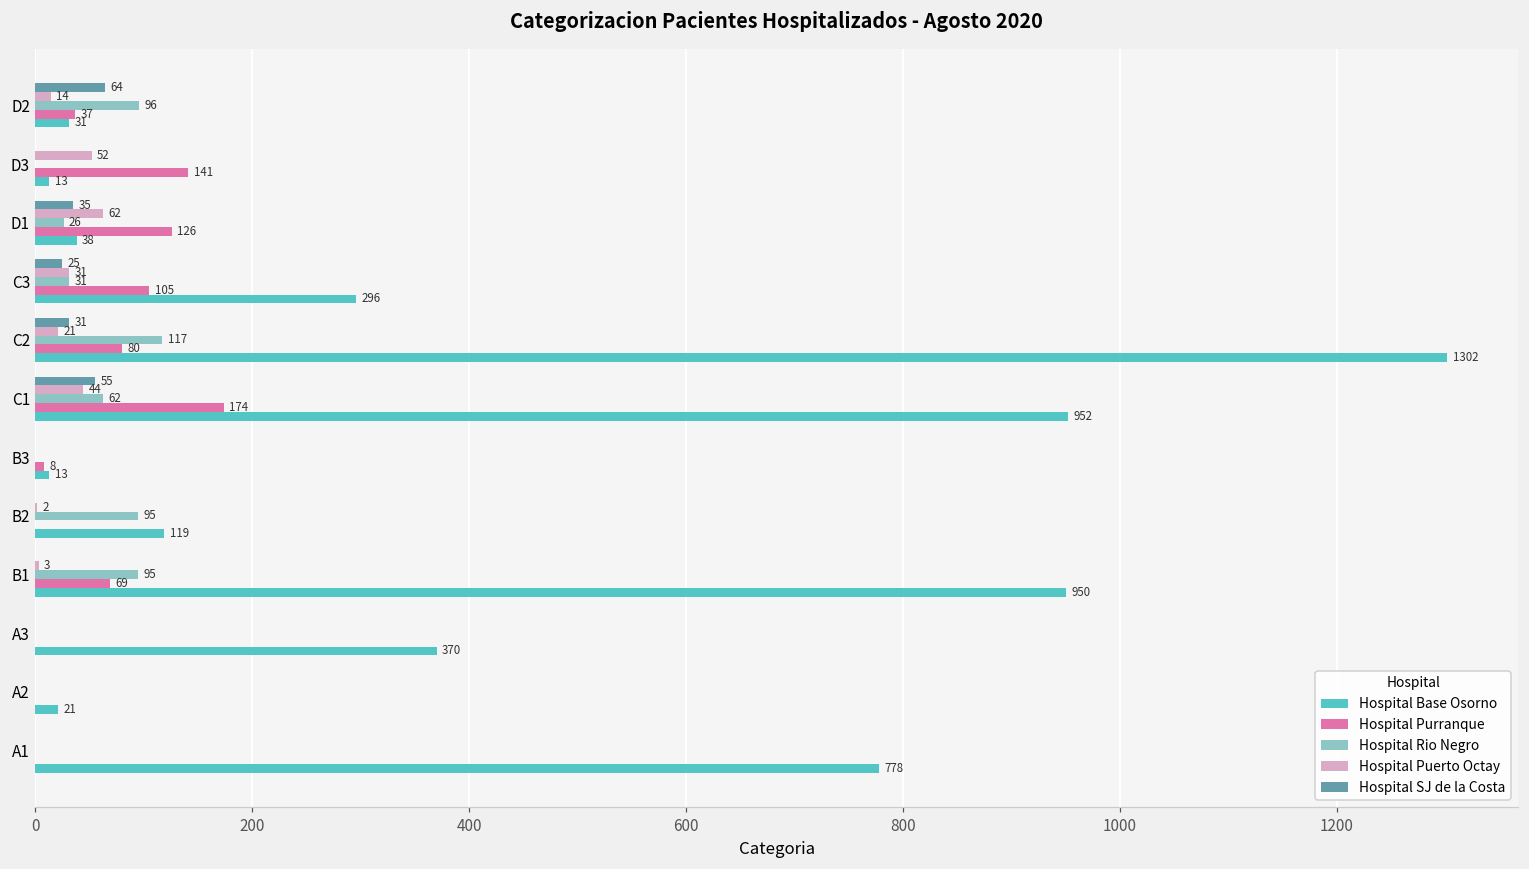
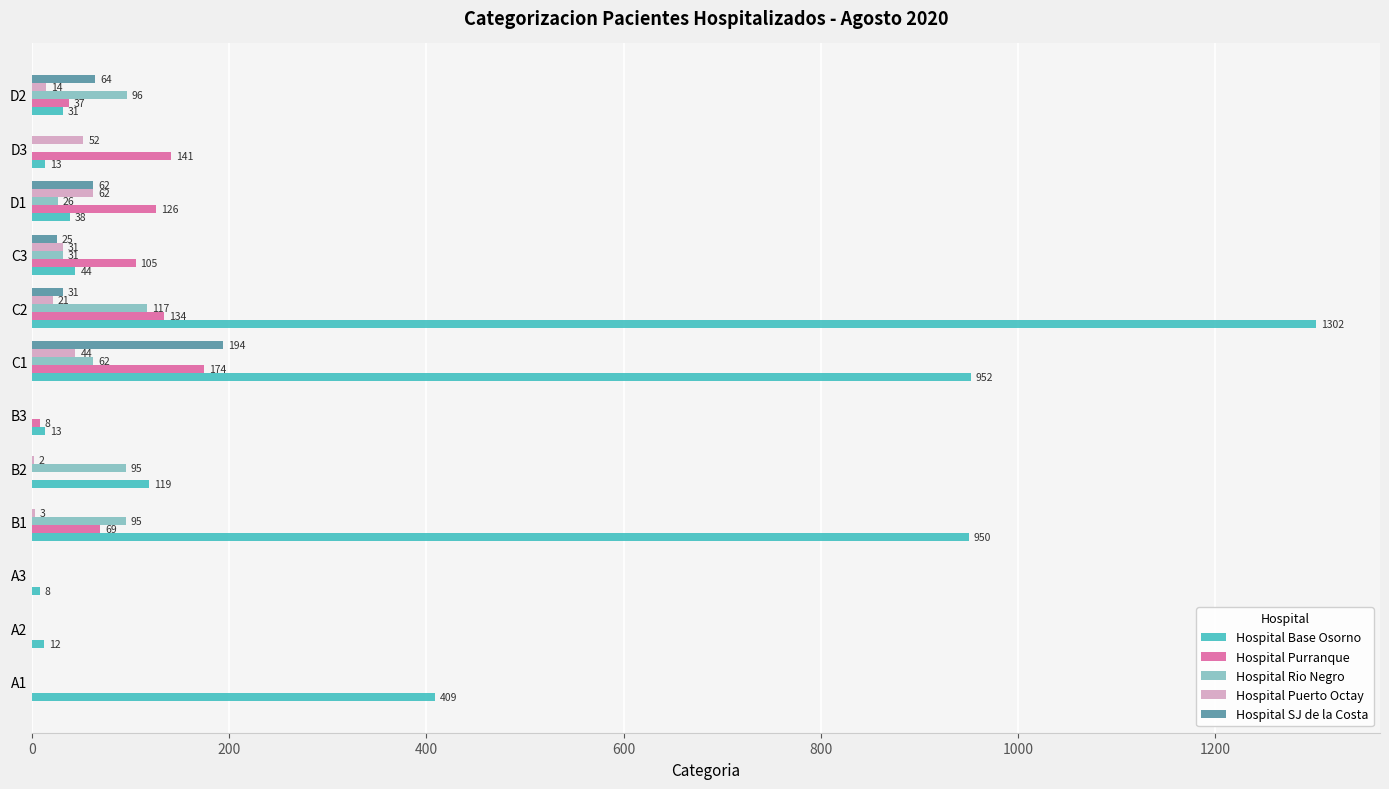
Hospital SJ de la Costa, D1: 35 -> 62
Hospital Base Osorno, C3: 296 -> 44
Hospital Purranque, C2: 80 -> 134
Hospital SJ de la Costa, C1: 55 -> 194
Hospital Base Osorno, A3: 370 -> 8
Hospital Base Osorno, A2: 21 -> 12
Hospital Base Osorno, A1: 778 -> 409
